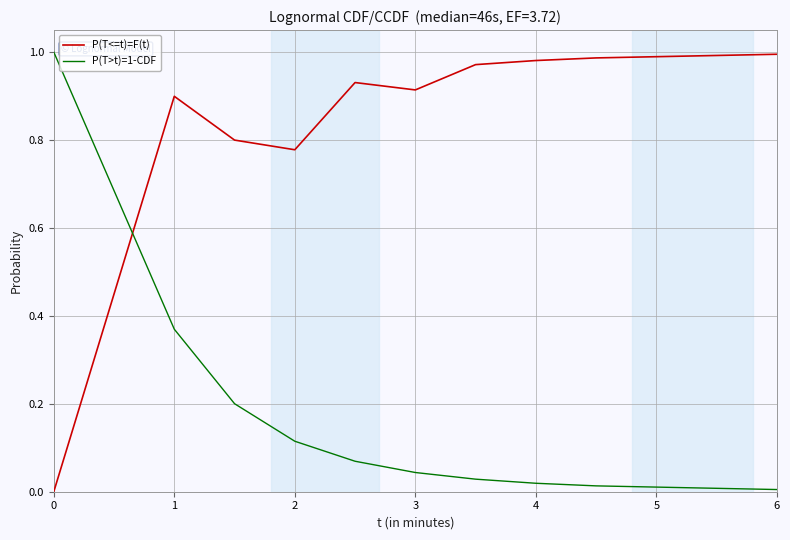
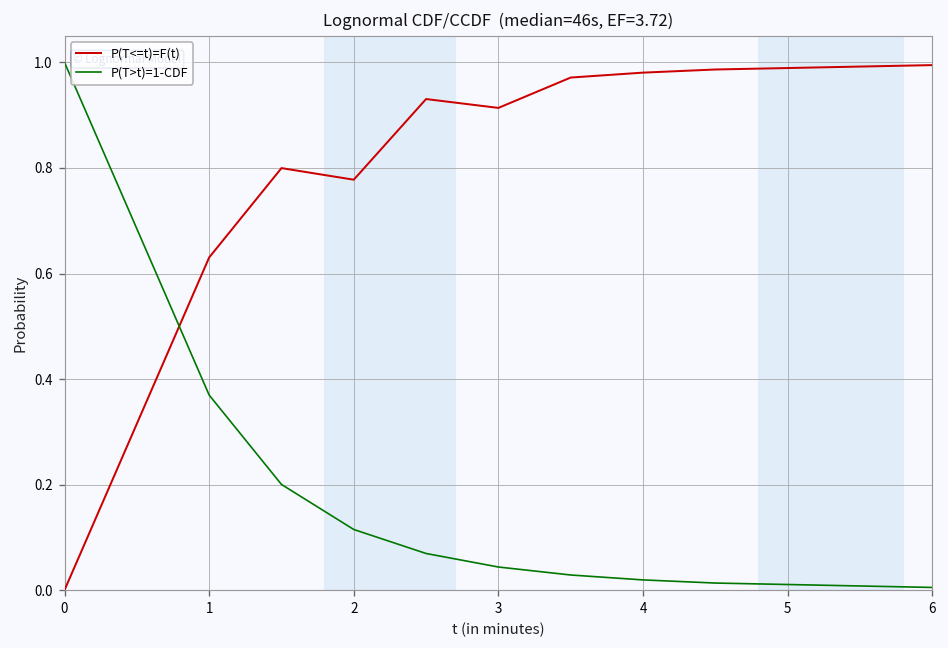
P(T<=t)=F(t), 1: 0.90 -> 0.63
